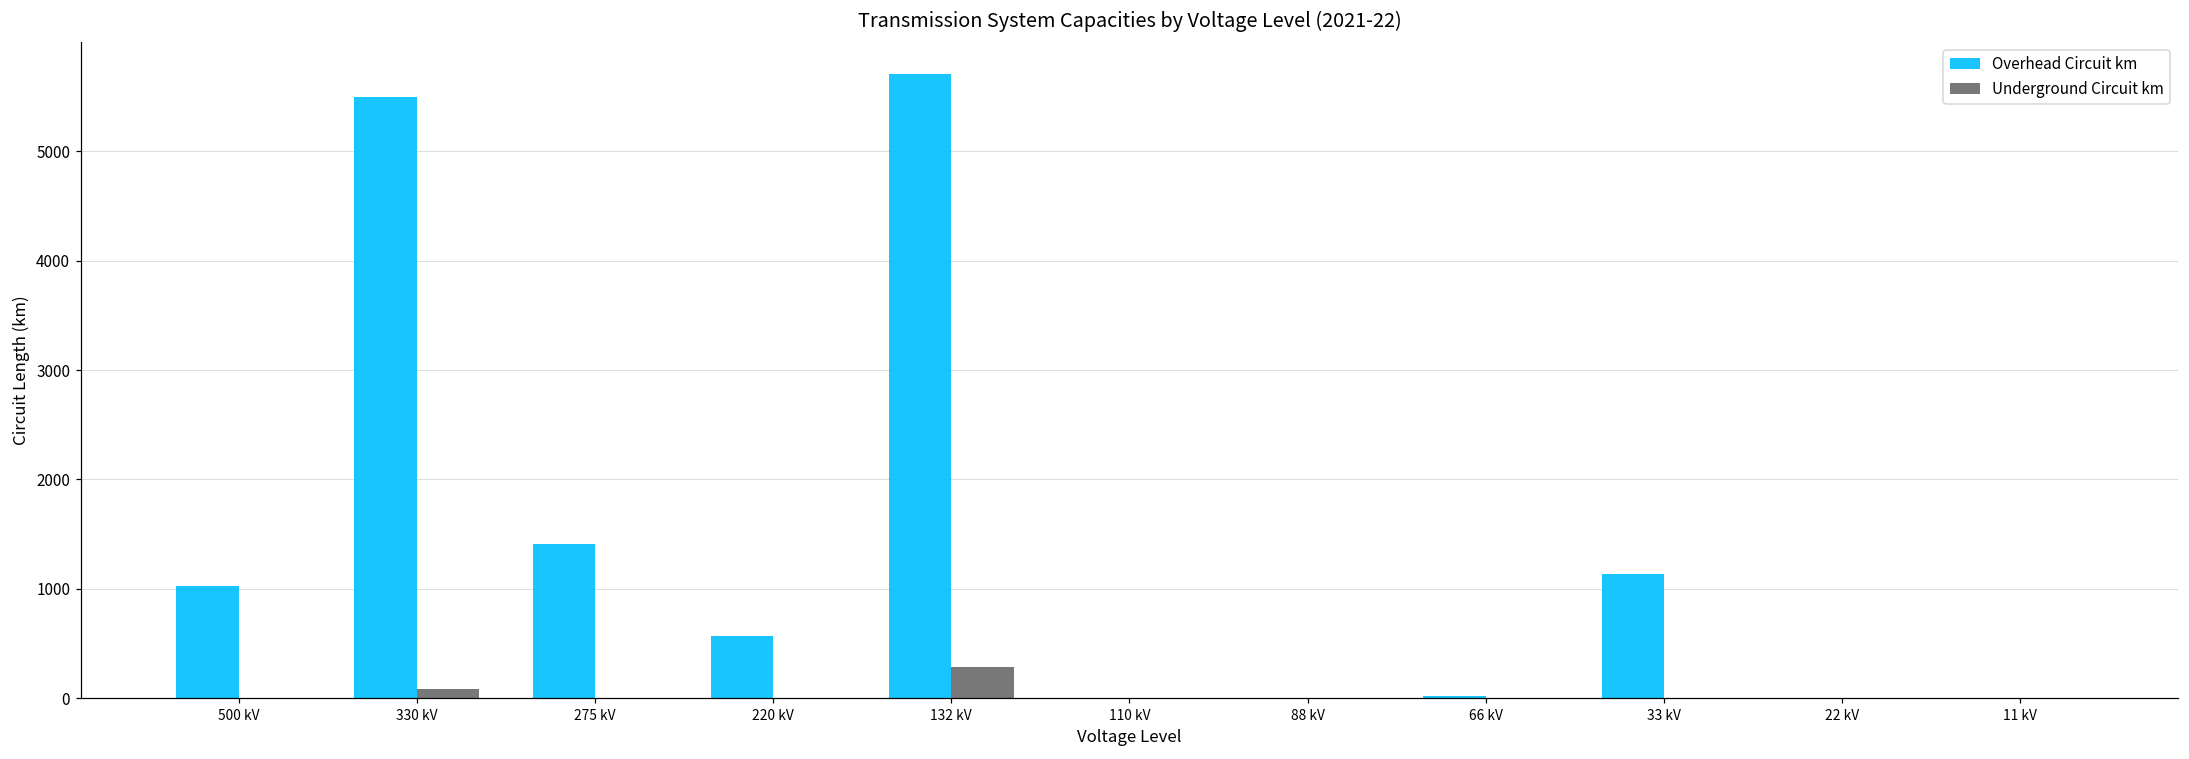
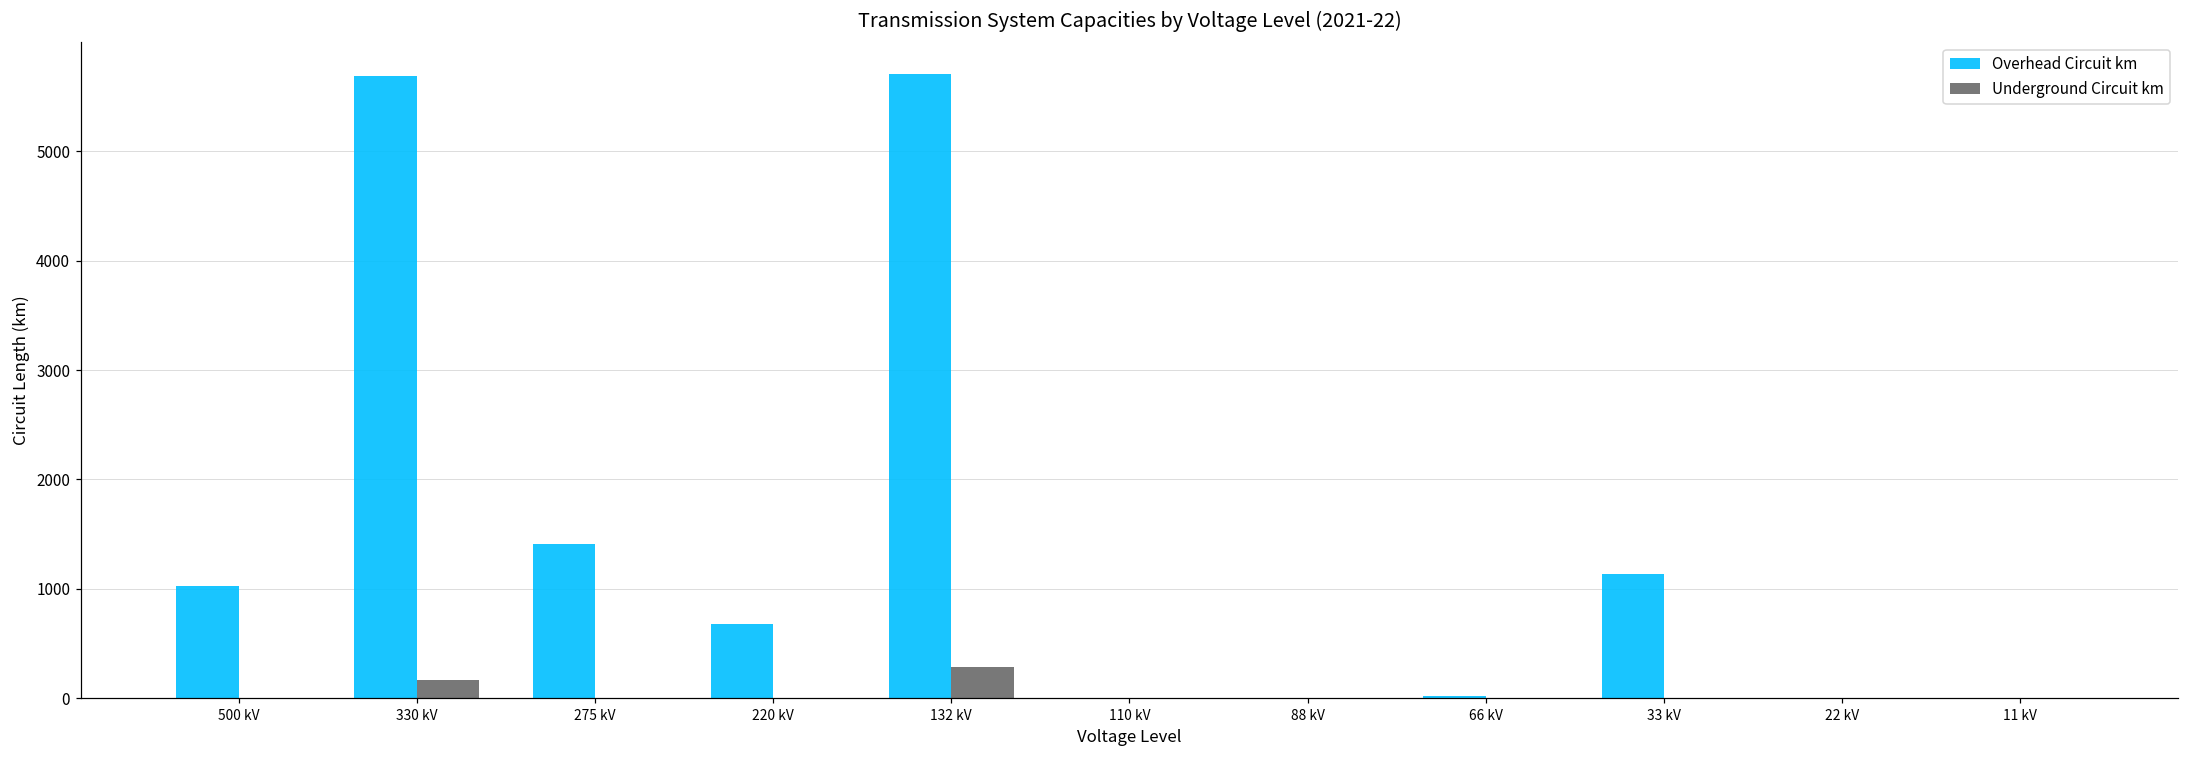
Overhead Circuit km, 330 kV: 5500 -> 5700
Underground Circuit km, 330 kV: 100 -> 200
Overhead Circuit km, 220 kV: 600 -> 700
